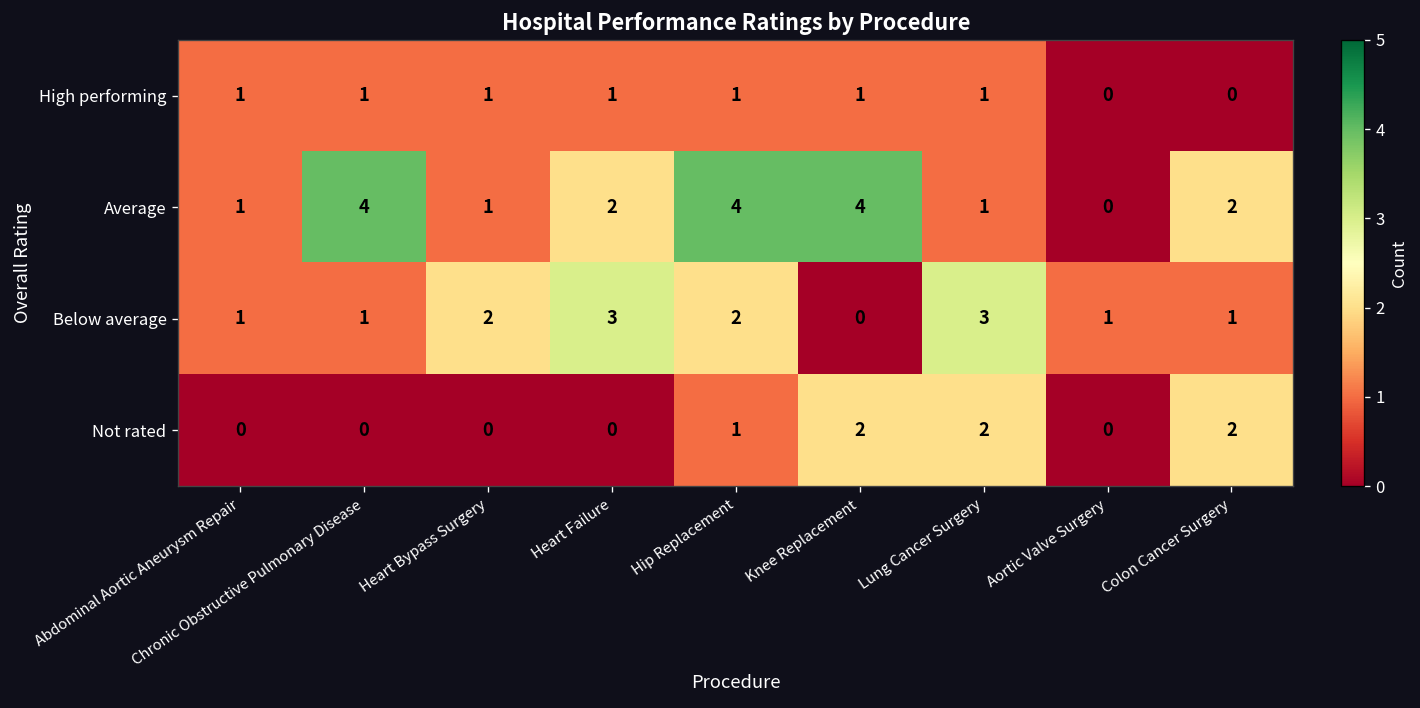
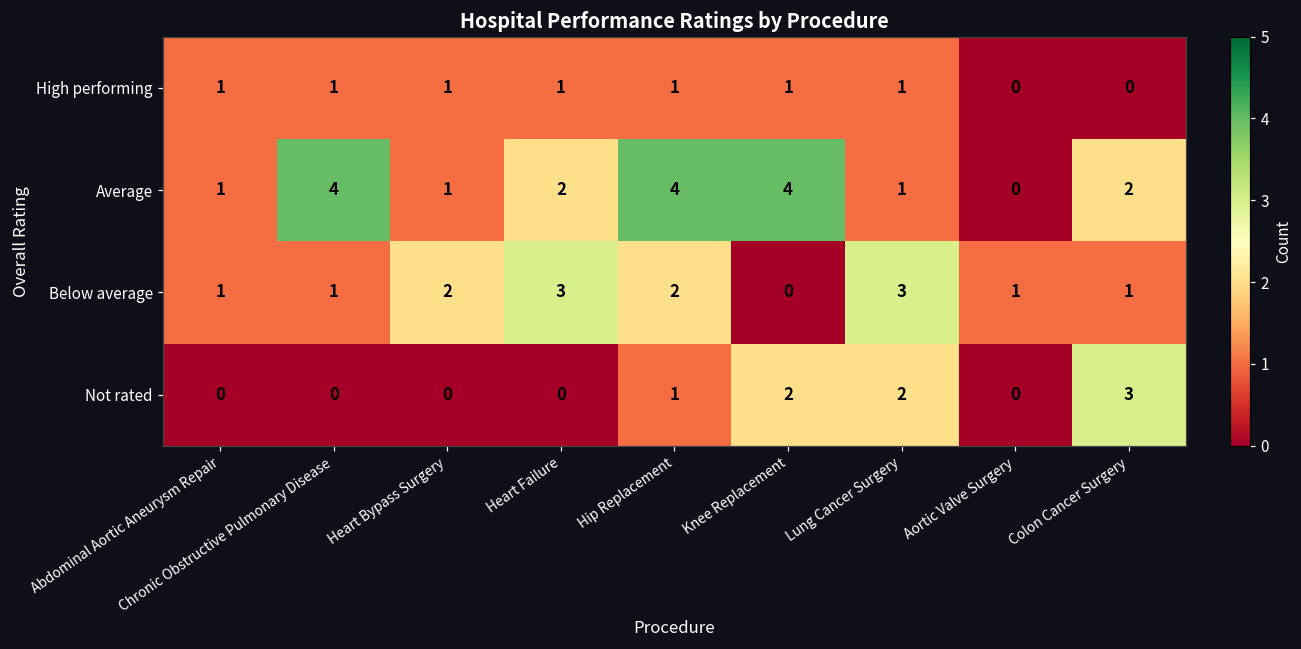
Not rated, Colon Cancer Surgery: 2 -> 3
